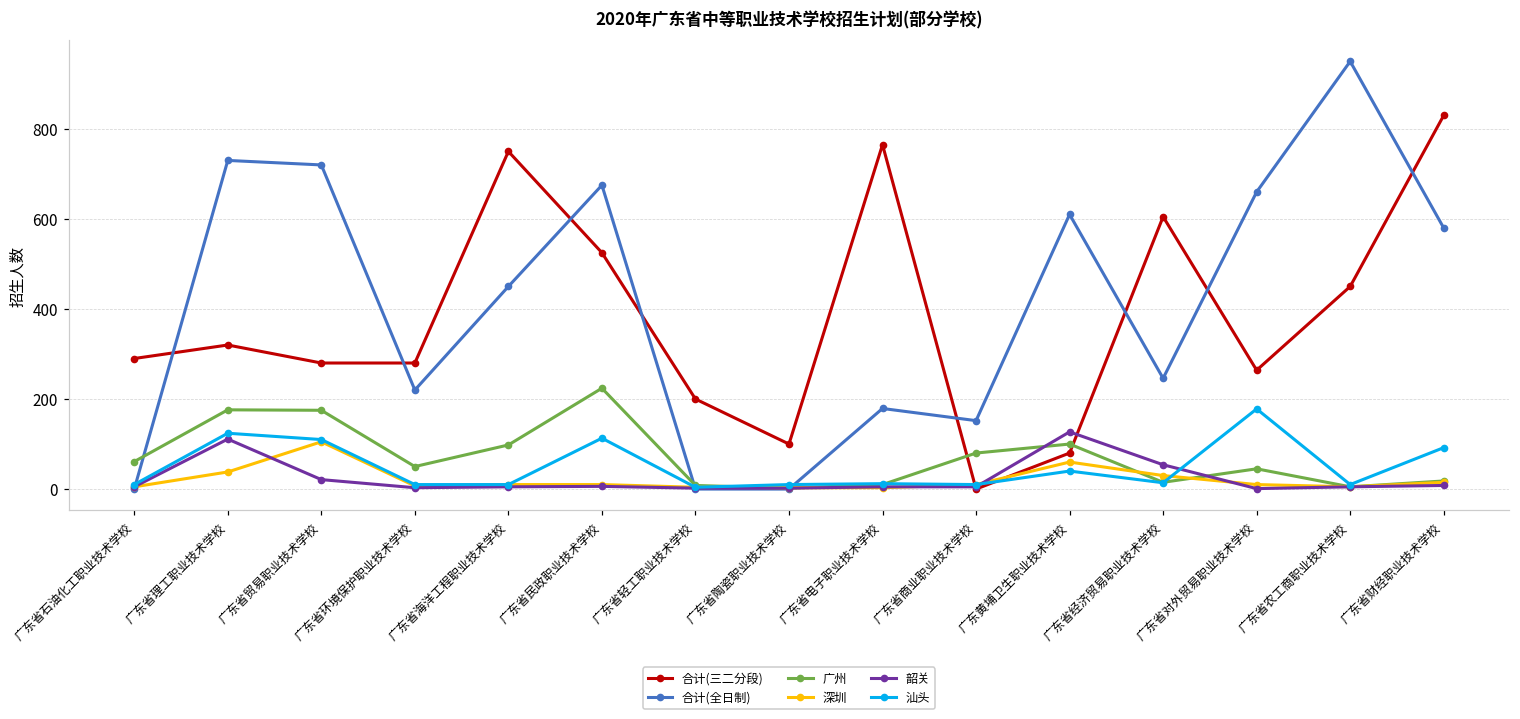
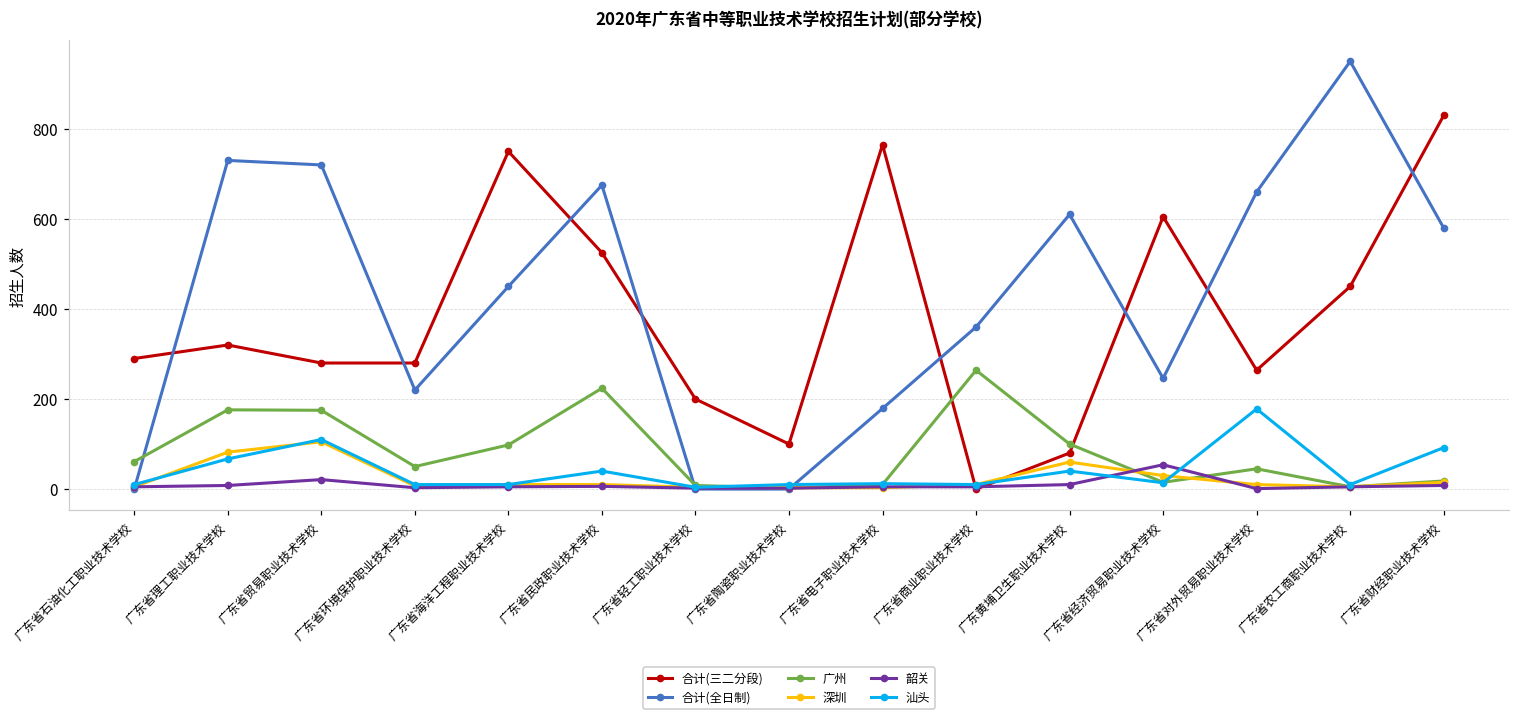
深圳, 广东省理工职业技术学校: 40 -> 80
韶关, 广东省理工职业技术学校: 110 -> 10
汕头, 广东省理工职业技术学校: 120 -> 70
汕头, 广东省民政职业技术学校: 110 -> 40
合计(全日制), 广东省商业职业技术学校: 150 -> 360
广州, 广东省商业职业技术学校: 80 -> 260
韶关, 广东黄埔卫生职业技术学校: 130 -> 10
